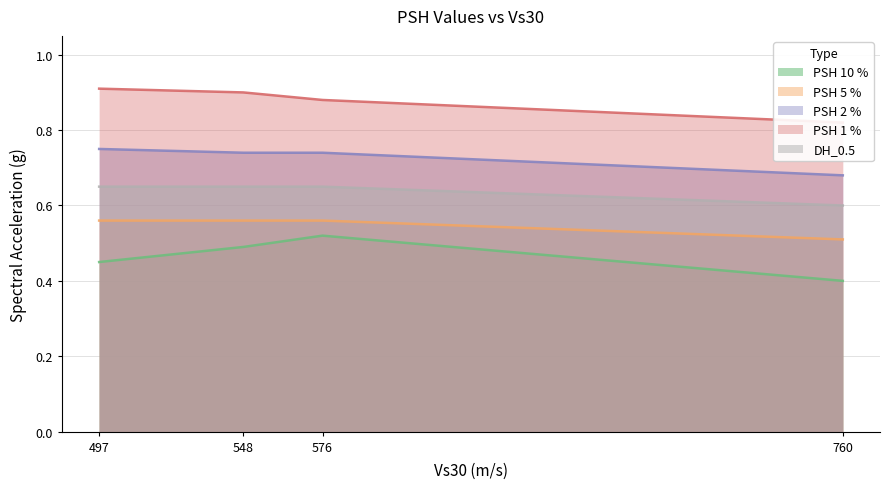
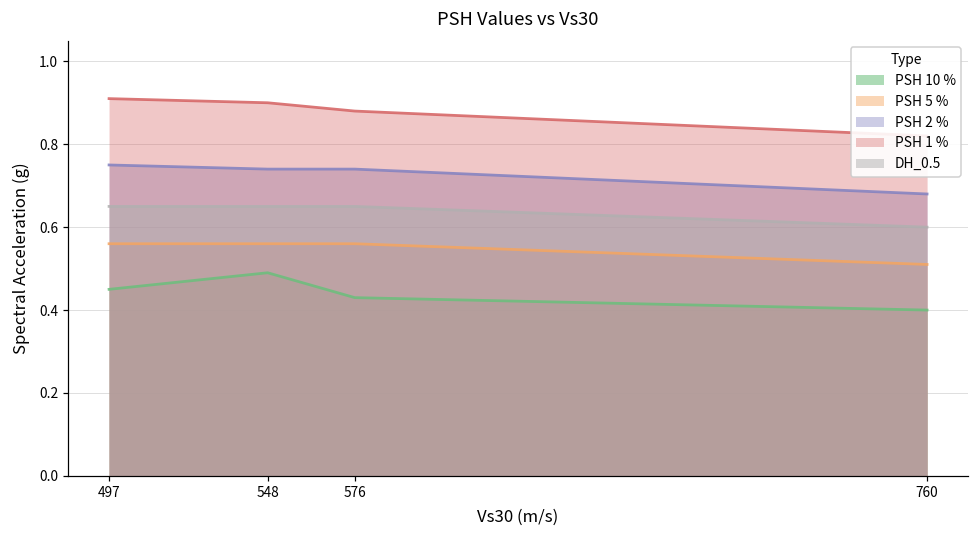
PSH 10 %, 576: 0.52 -> 0.43
